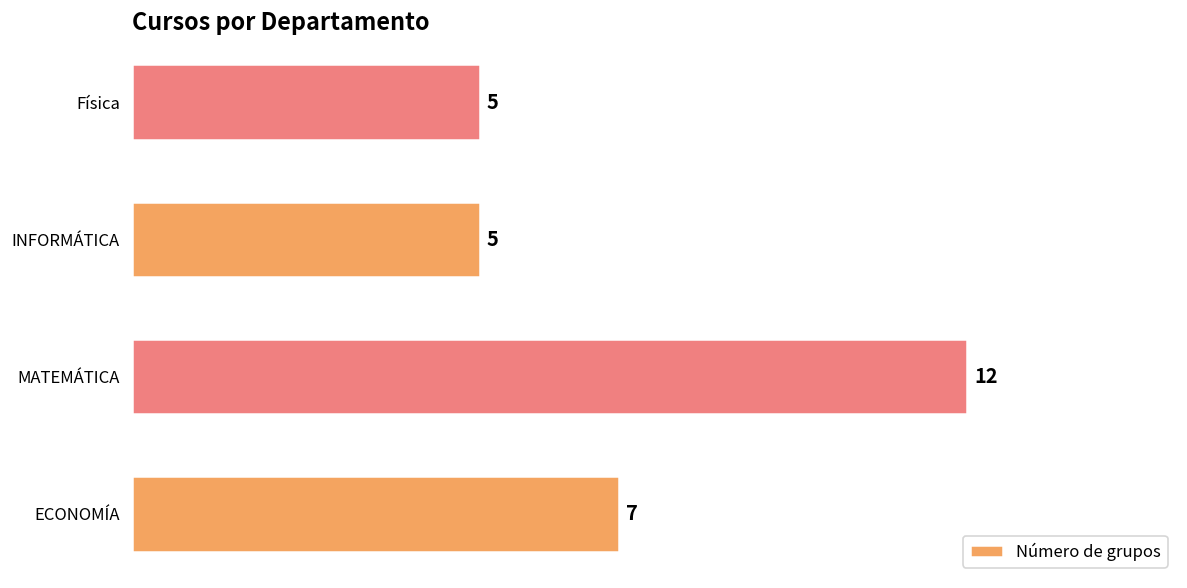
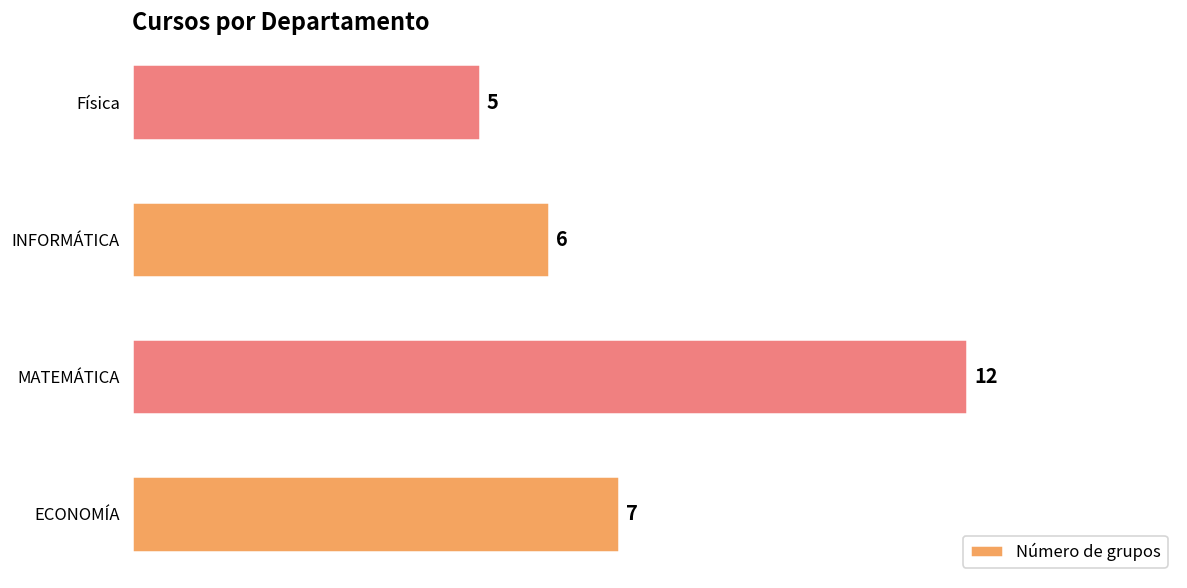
INFORMÁTICA: 5 -> 6
